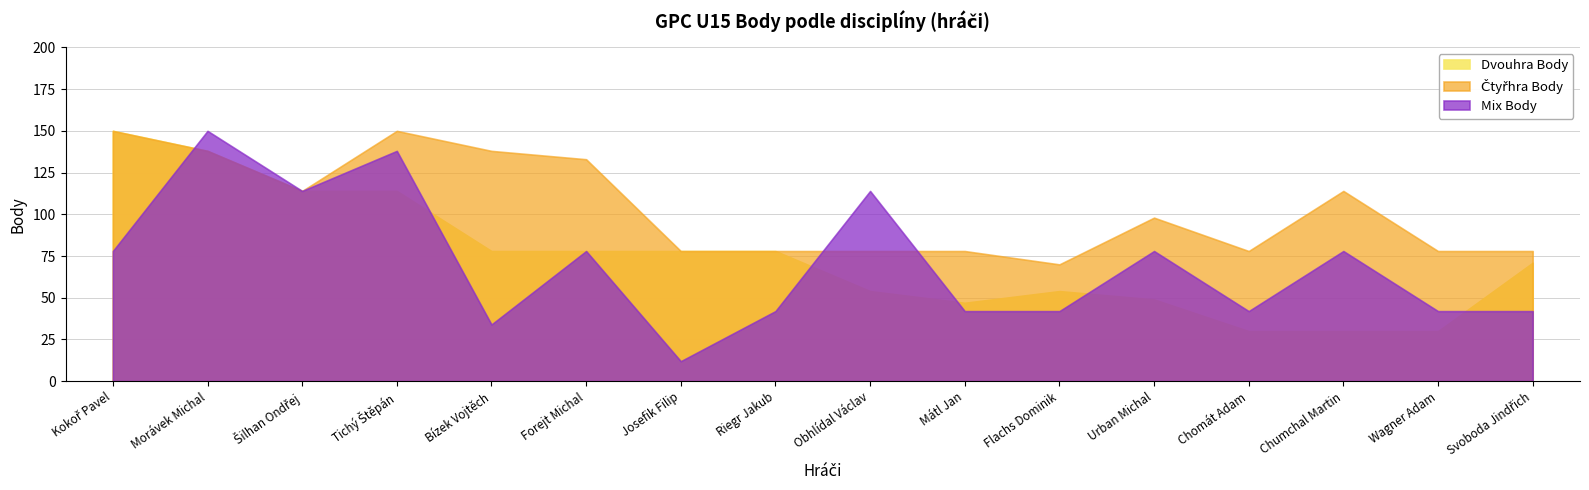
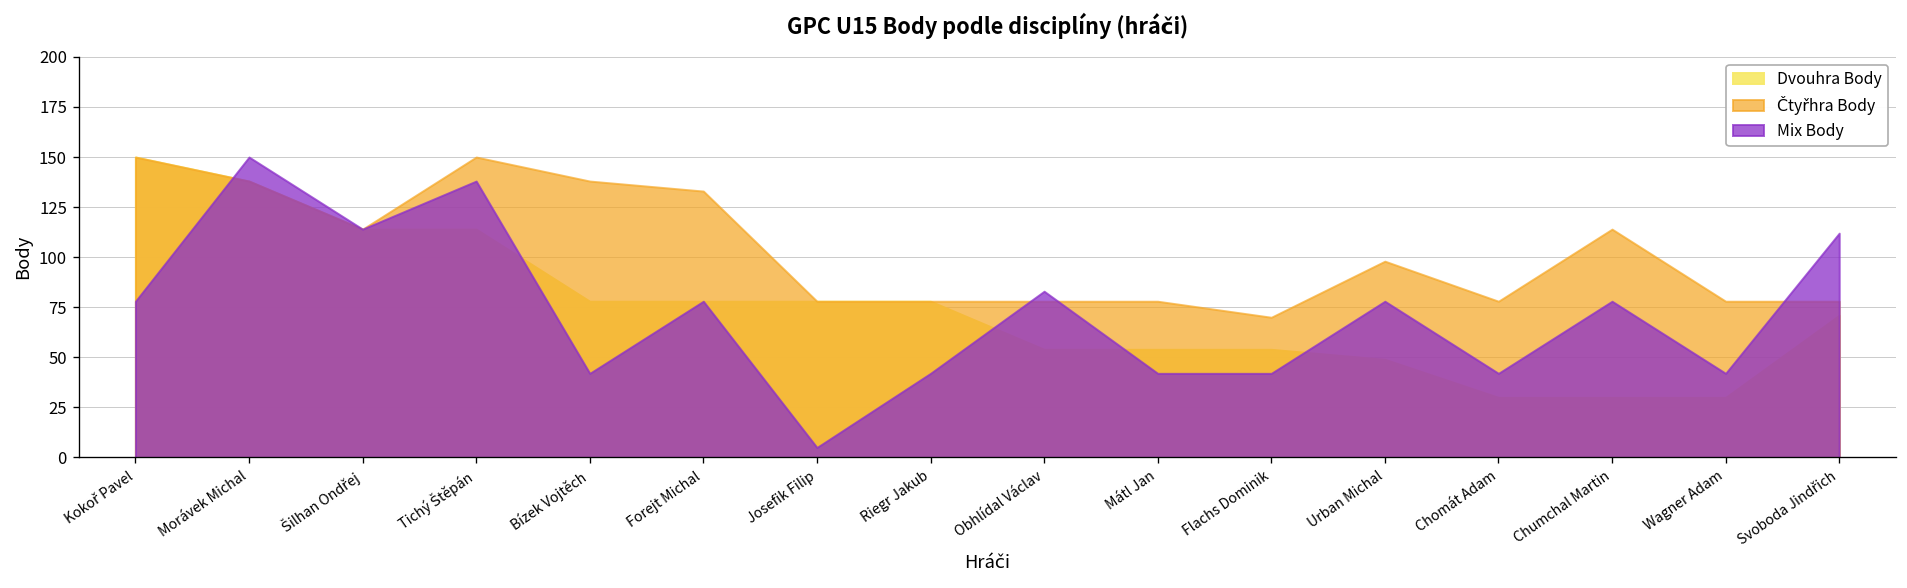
Mix Body, Bízek Vojtěch: 34 -> 42
Mix Body, Josefik Filip: 12 -> 5
Mix Body, Obhlídal Václav: 114 -> 83
Dvouhra Body, Mátl Jan: 47 -> 54
Mix Body, Svoboda Jindřich: 42 -> 112
